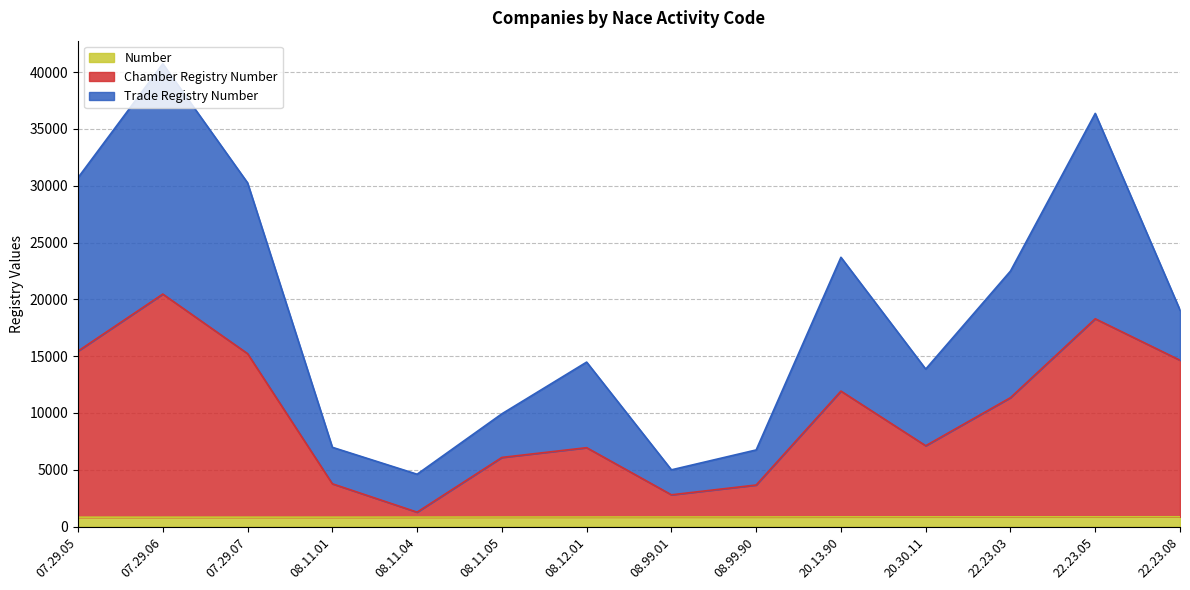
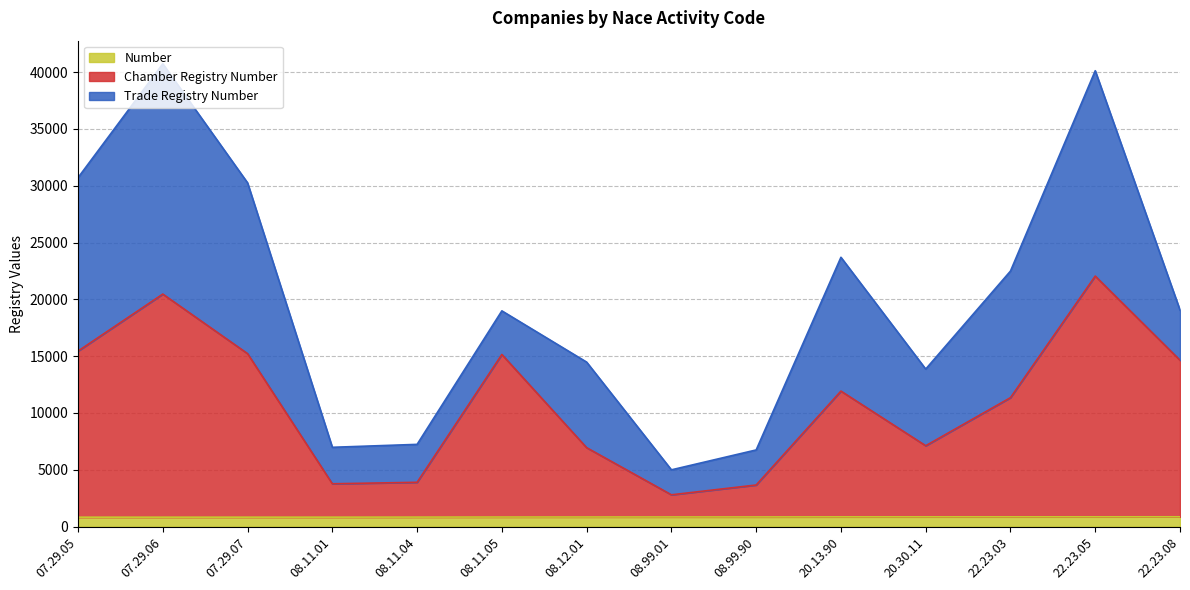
Chamber Registry Number, 08.11.04: 400 -> 3100
Chamber Registry Number, 08.11.05: 5200 -> 14300
Chamber Registry Number, 22.23.05: 17400 -> 21200
